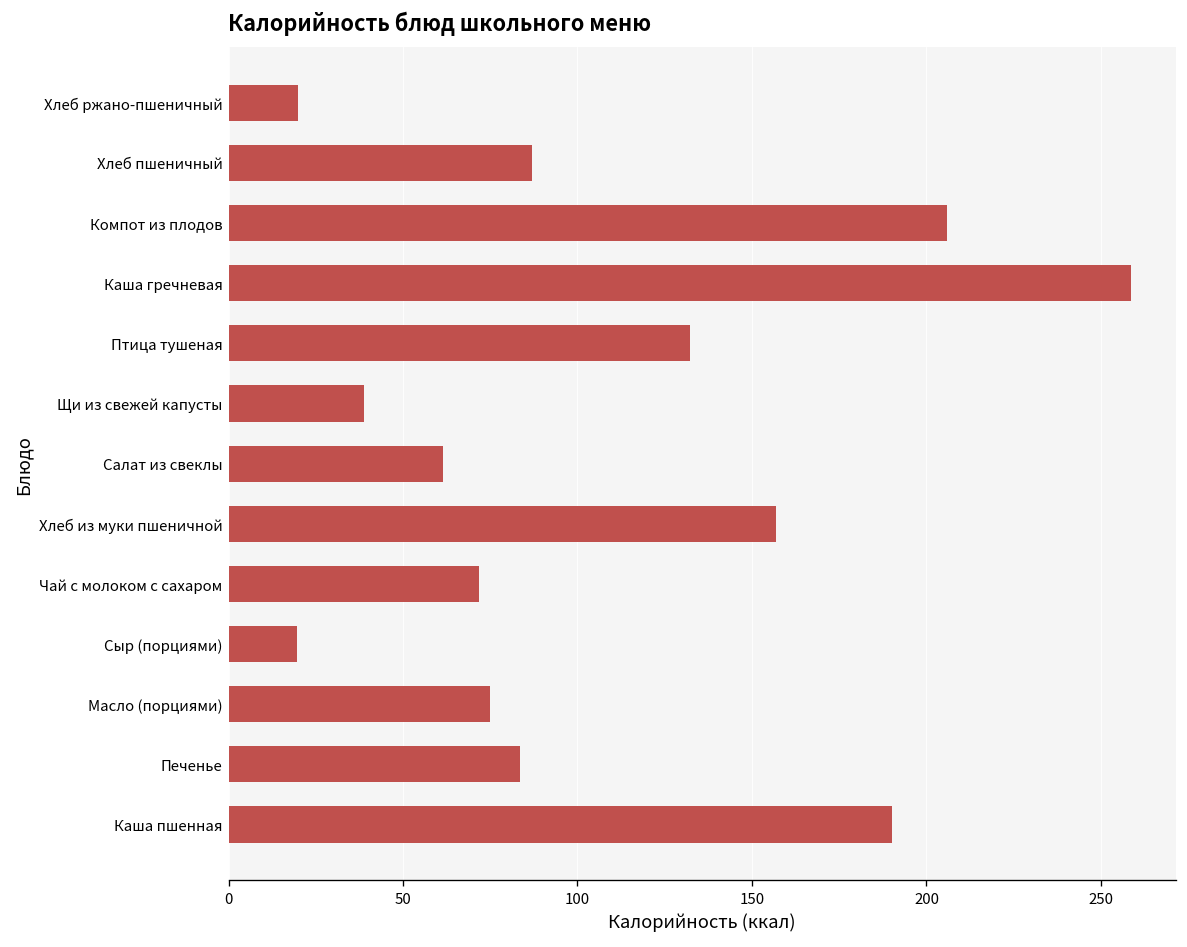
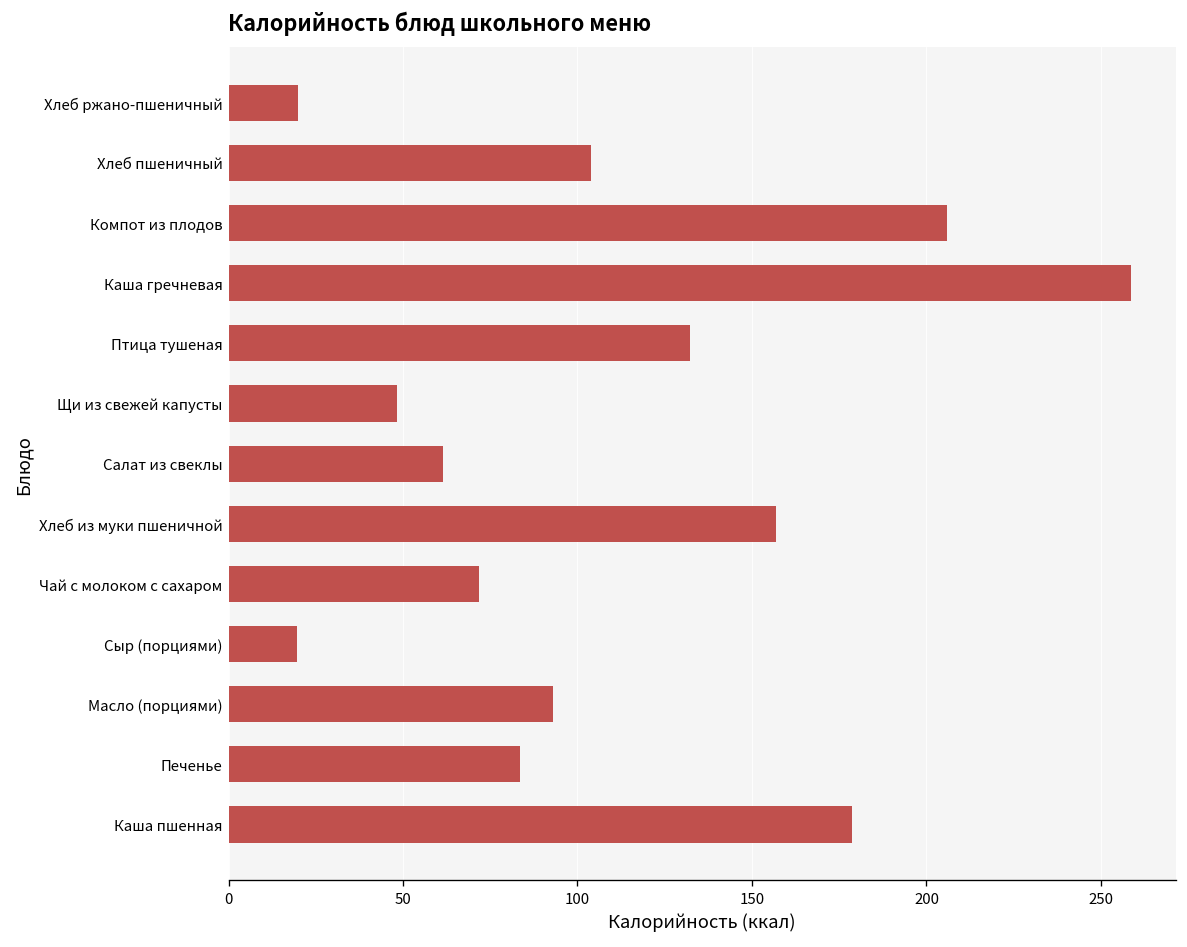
Хлеб пшеничный: 87 -> 104
Щи из свежей капусты: 39 -> 48
Масло (порциями): 75 -> 93
Каша пшенная: 190 -> 179
